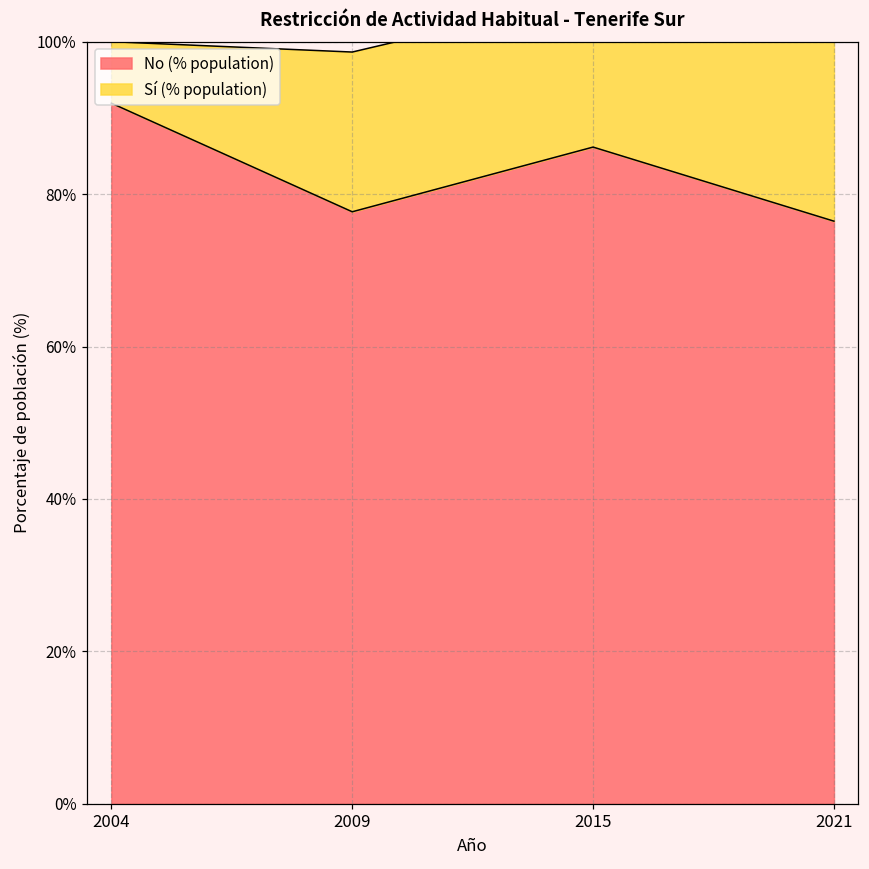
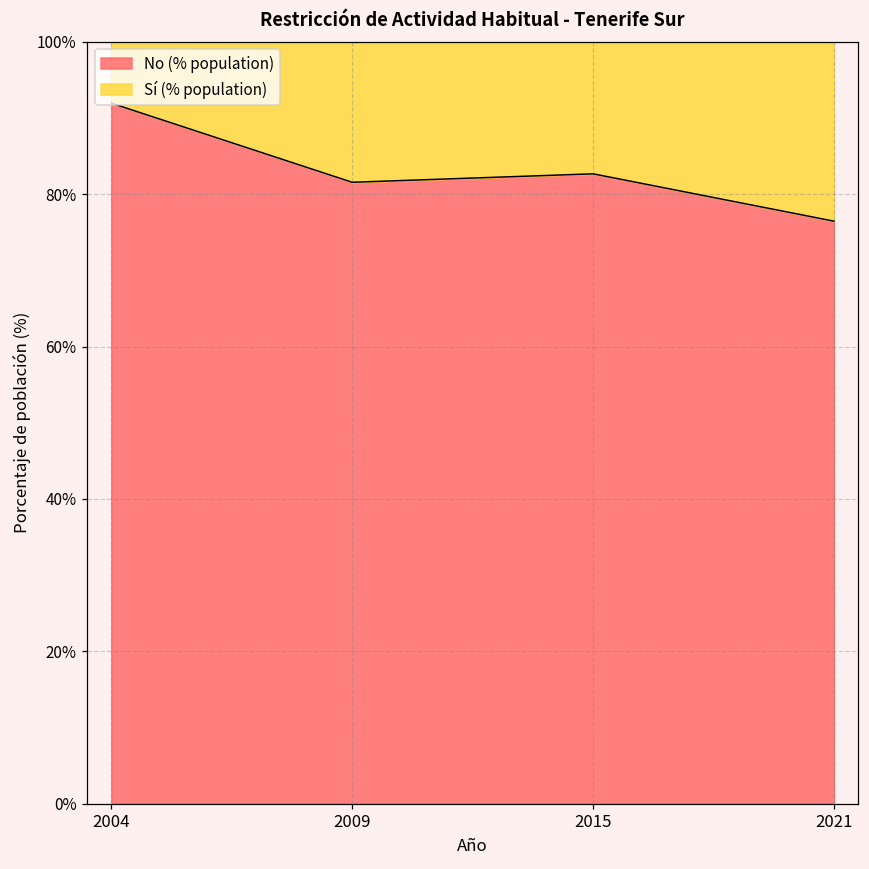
No (% population), 2009: 78% -> 82%
No (% population), 2015: 86% -> 83%
